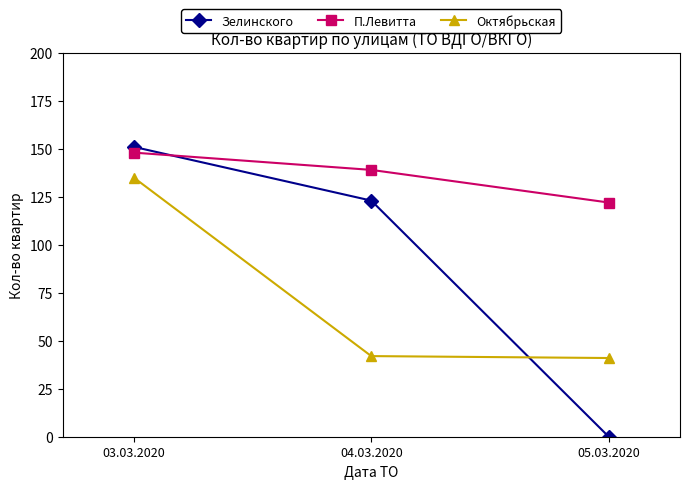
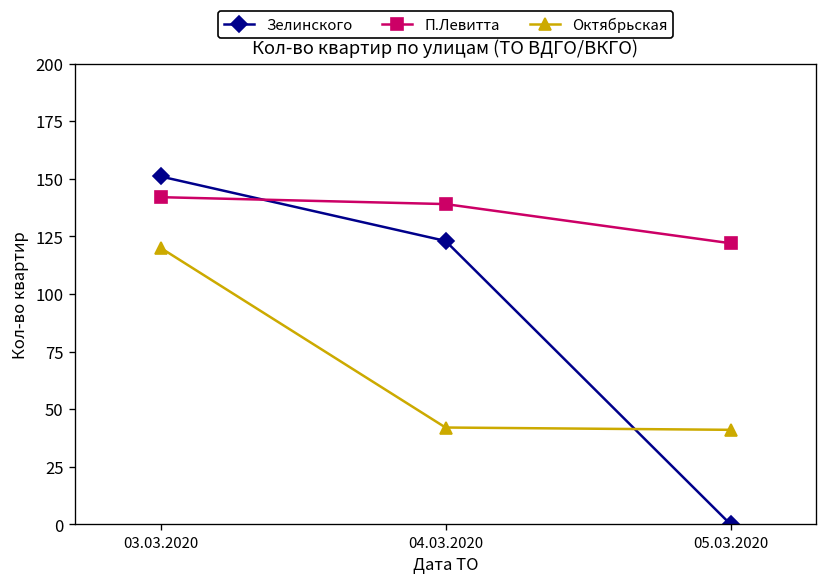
П.Левитта, 03.03.2020: 148 -> 142
Октябрьская, 03.03.2020: 135 -> 120
